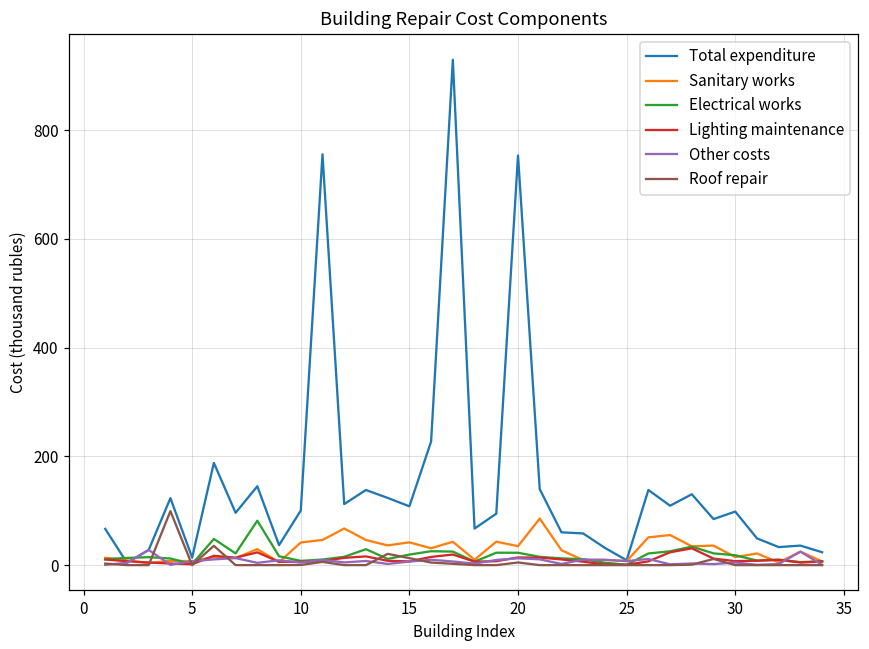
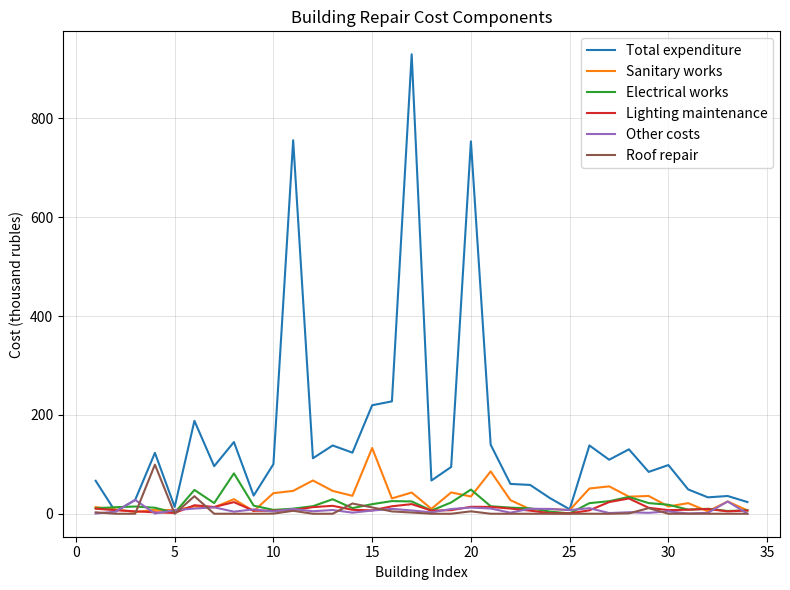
Total expenditure, 15: 110 -> 220
Sanitary works, 15: 40 -> 130
Electrical works, 20: 20 -> 50
